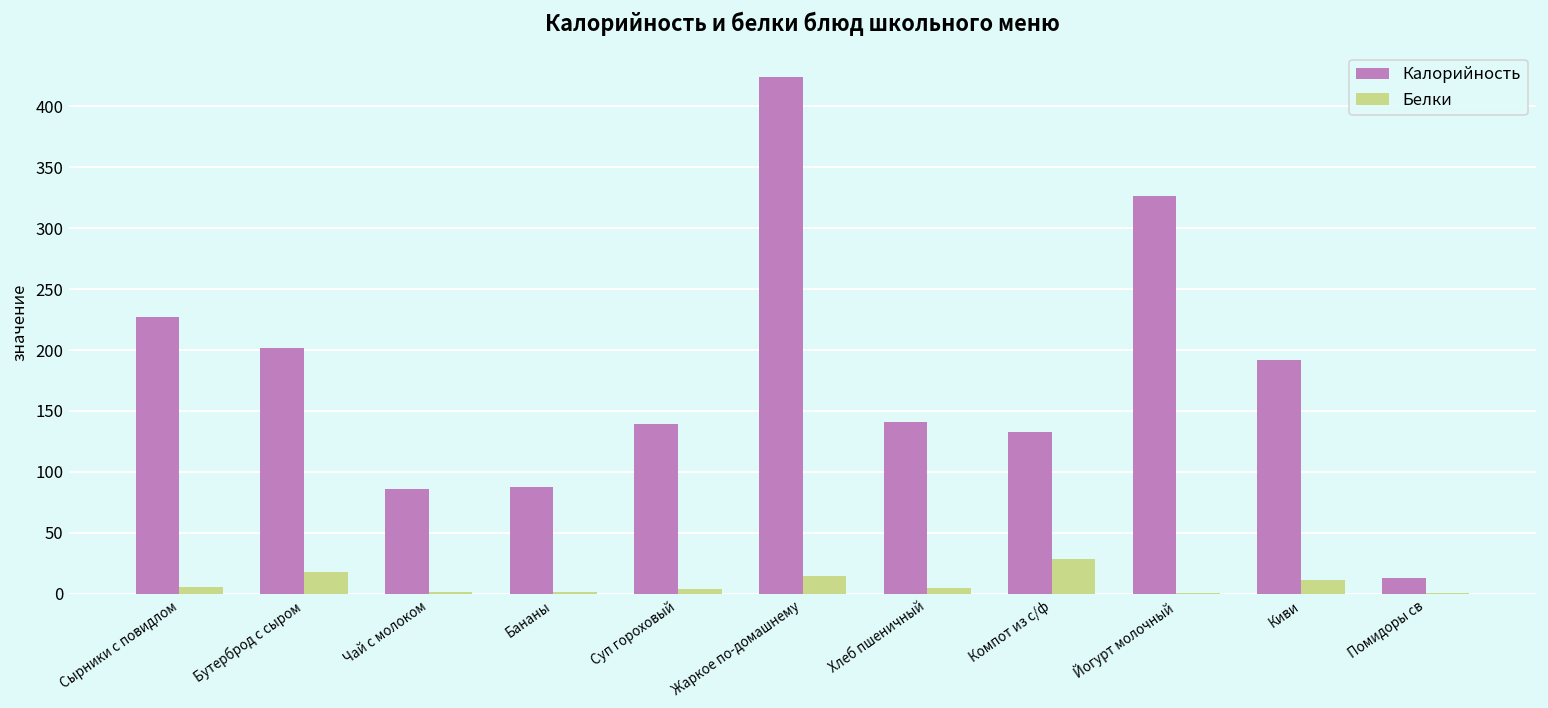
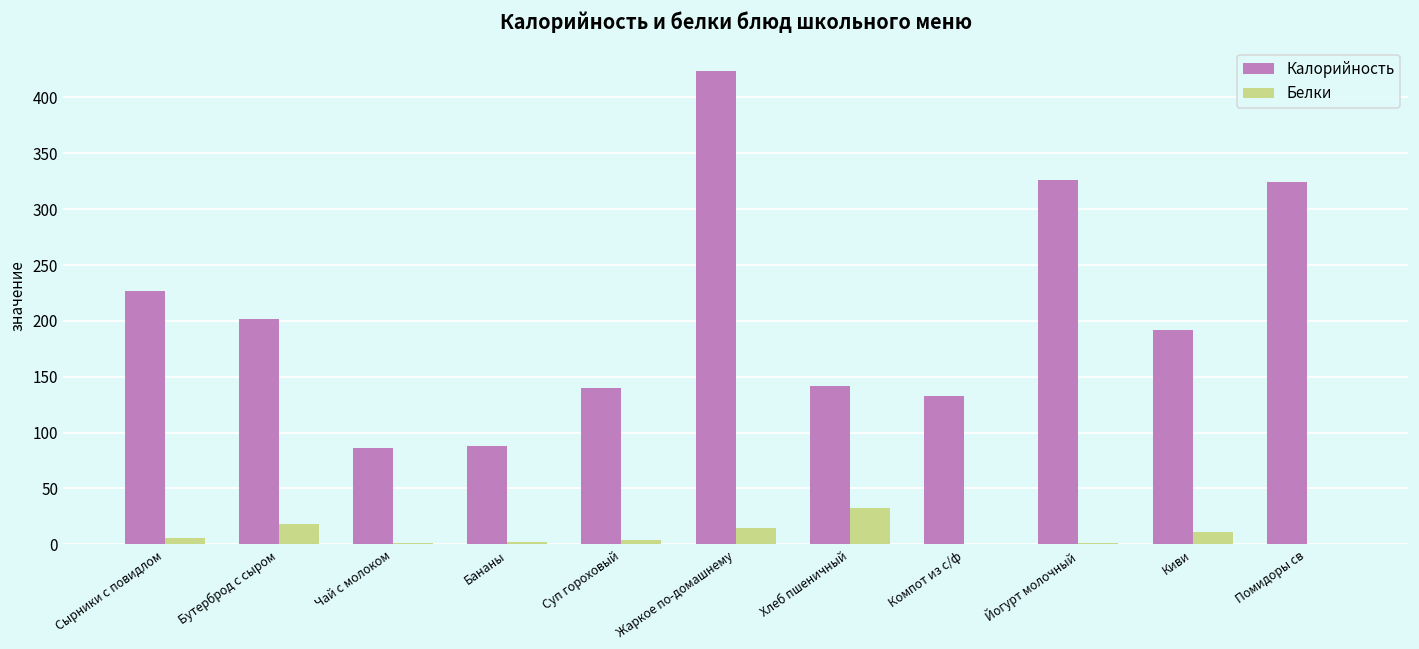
Белки, Хлеб пшеничный: 5 -> 33
Белки, Компот из с/ф: 29 -> 1
Калорийность, Помидоры св: 13 -> 324
